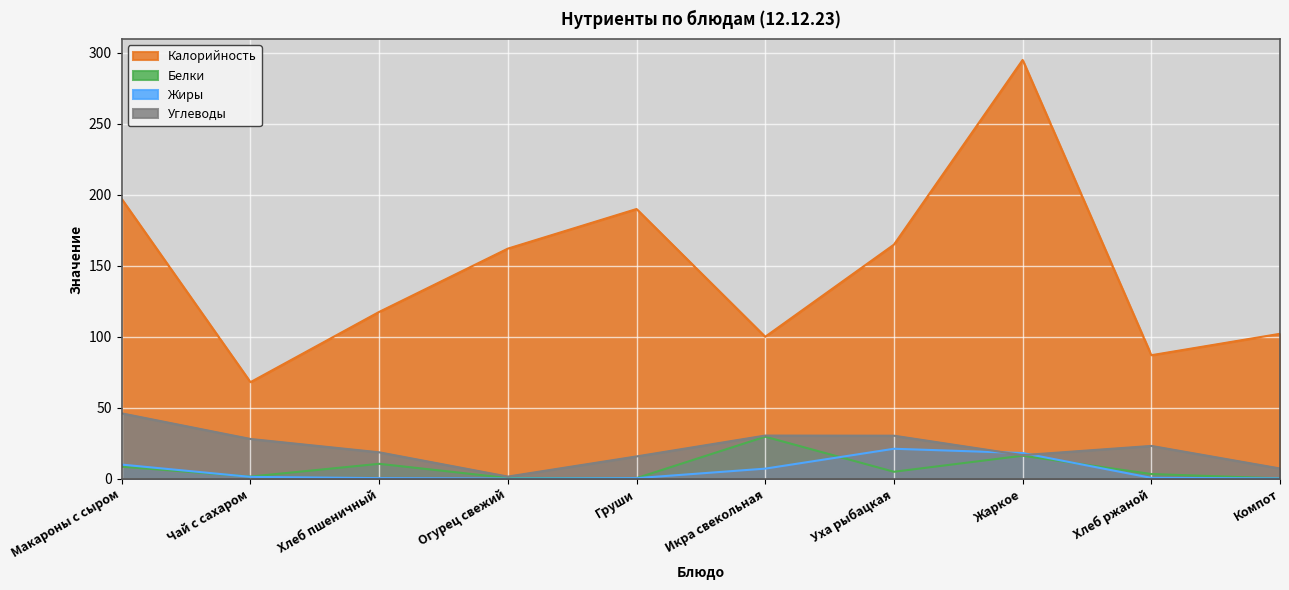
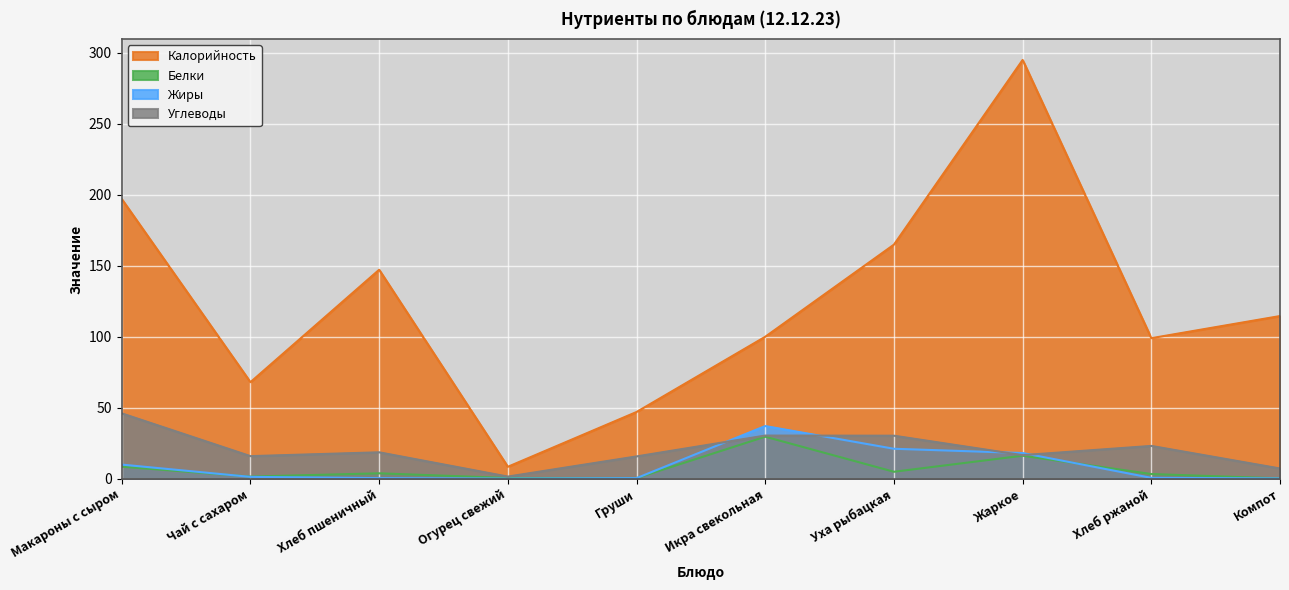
Углеводы, Чай с сахаром: 28 -> 16
Калорийность, Хлеб пшеничный: 118 -> 147
Белки, Хлеб пшеничный: 11 -> 4
Калорийность, Огурец свежий: 162 -> 8
Калорийность, Груши: 190 -> 47
Жиры, Икра свекольная: 7 -> 37
Калорийность, Хлеб ржаной: 87 -> 99
Калорийность, Компот: 102 -> 115
